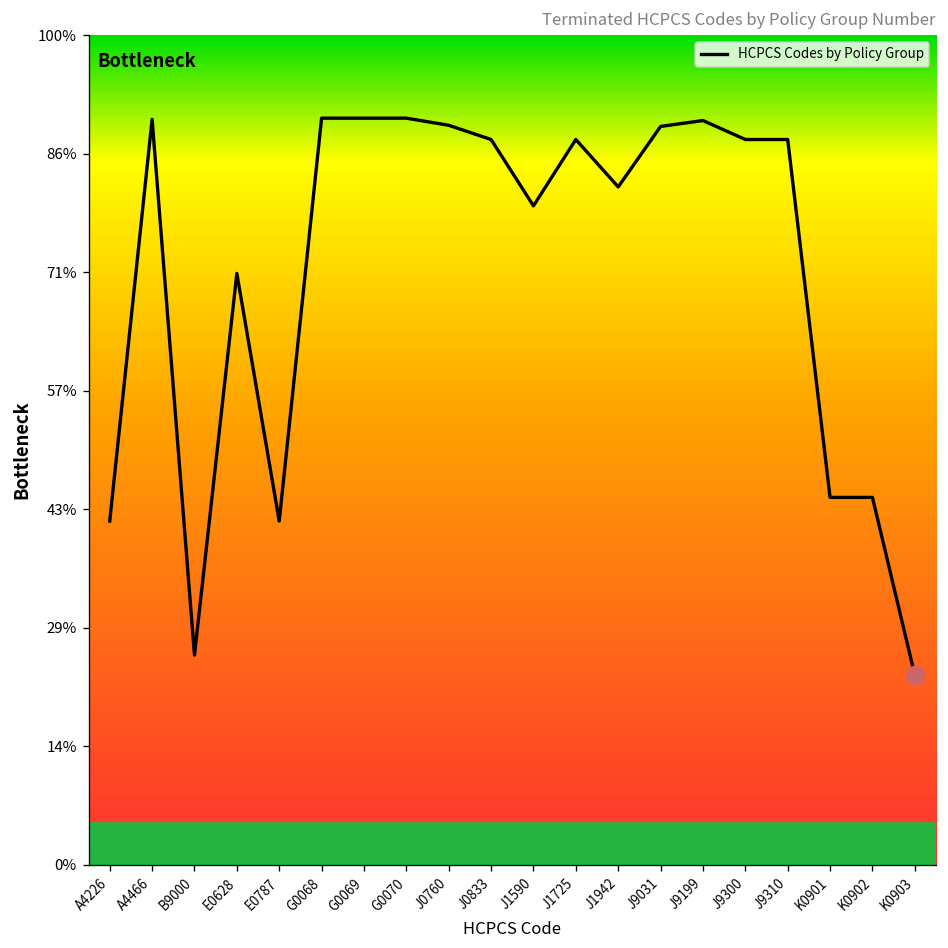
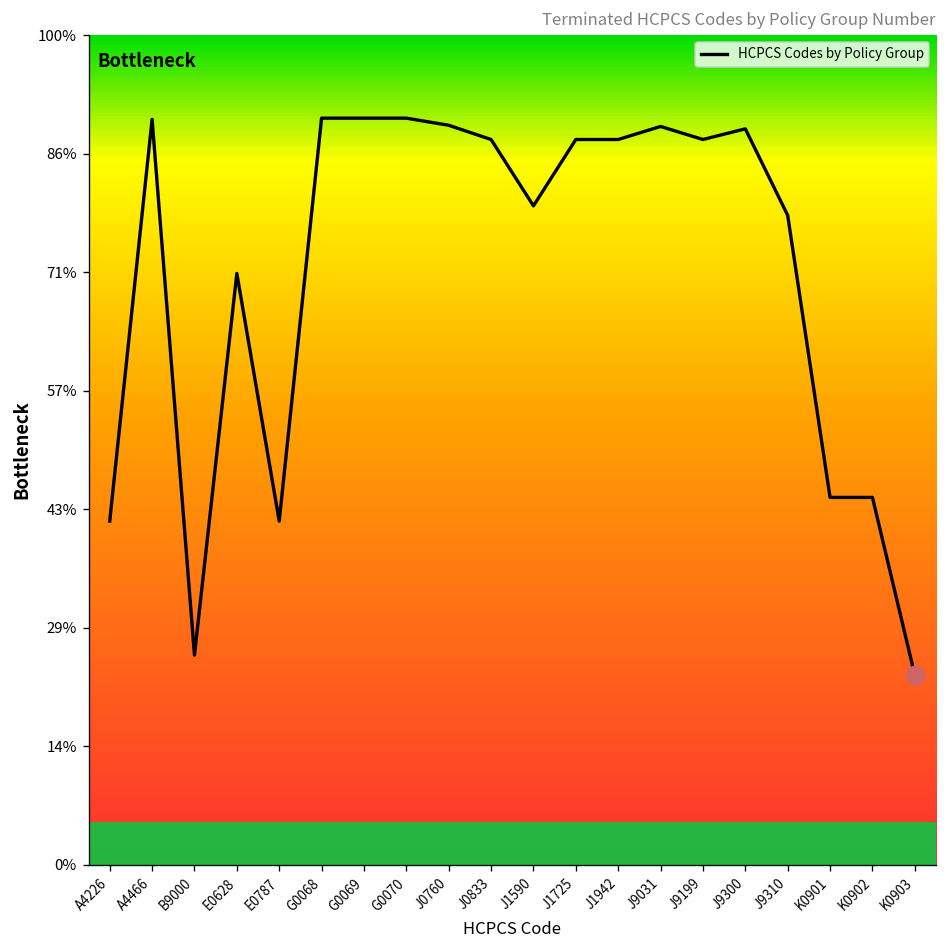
HCPCS Codes by Policy Group, J1942: 82% -> 87%
HCPCS Codes by Policy Group, J9199: 90% -> 87%
HCPCS Codes by Policy Group, J9300: 87% -> 89%
HCPCS Codes by Policy Group, J9310: 87% -> 78%
